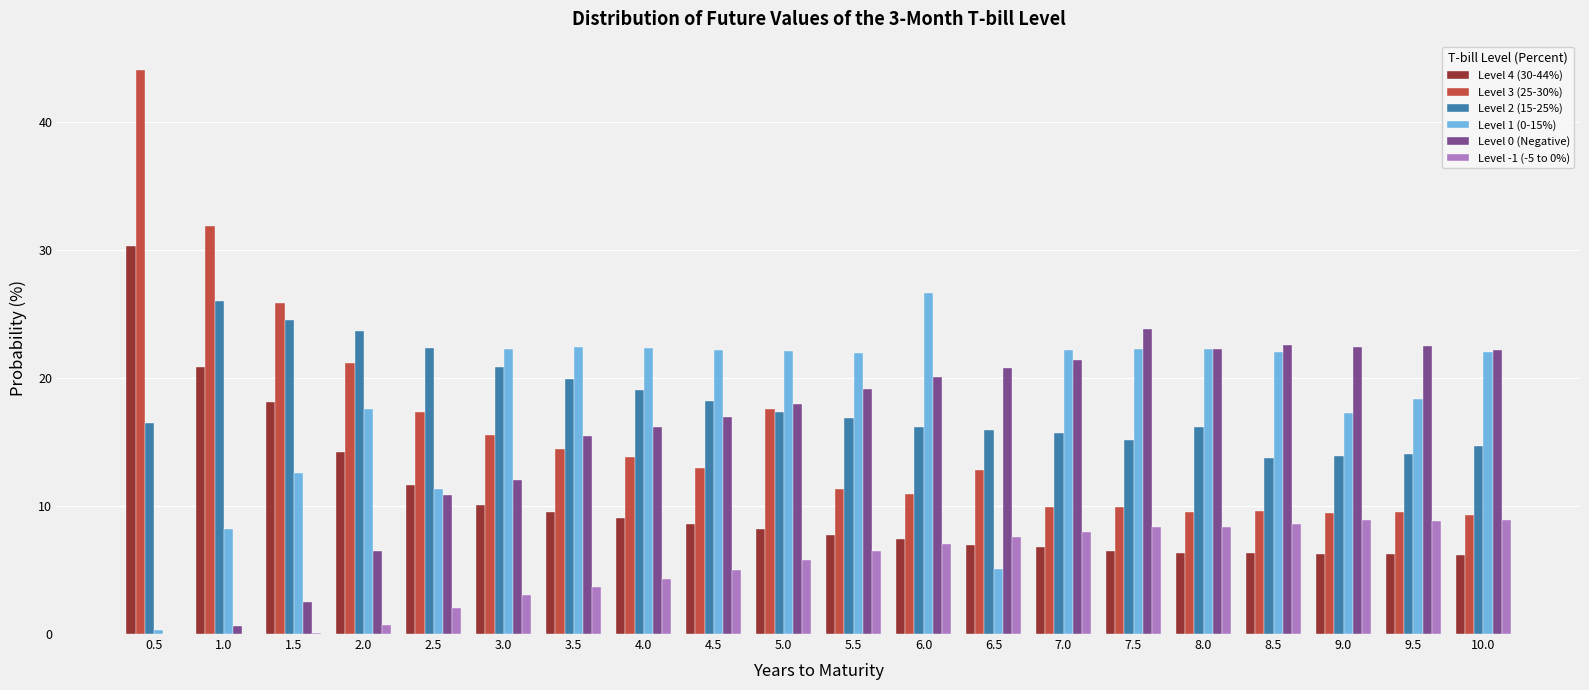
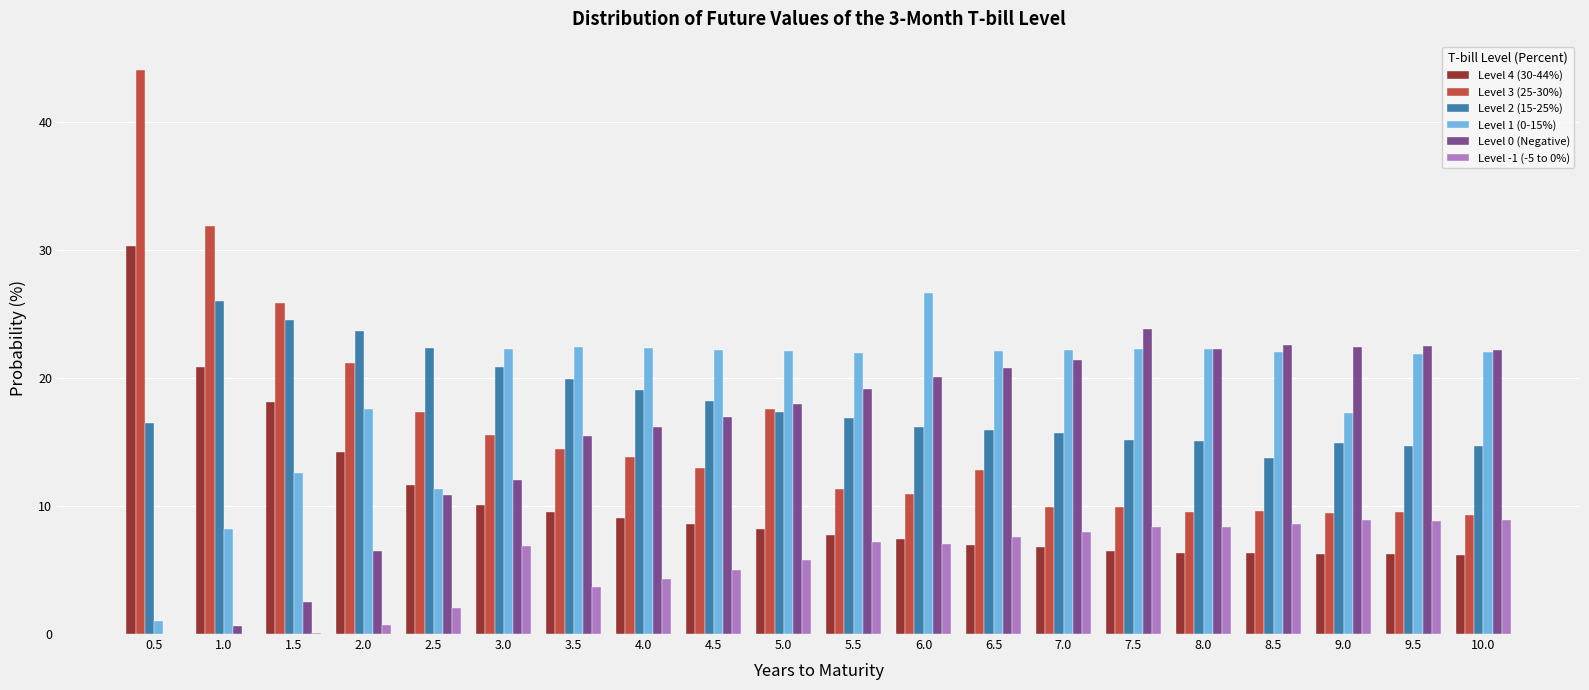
Level 1 (0-15%), 0.5: 0.3 -> 1.0
Level -1 (-5 to 0%), 3.0: 3.0 -> 6.9
Level -1 (-5 to 0%), 5.5: 6.5 -> 7.2
Level 1 (0-15%), 6.5: 5.1 -> 22.1
Level 2 (15-25%), 8.0: 16.2 -> 15.1
Level 2 (15-25%), 9.0: 14.0 -> 14.9
Level 2 (15-25%), 9.5: 14.1 -> 14.7
Level 1 (0-15%), 9.5: 18.4 -> 21.9
